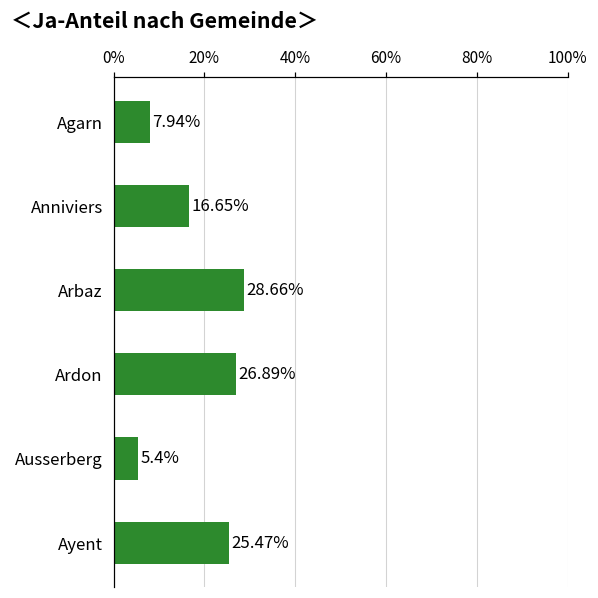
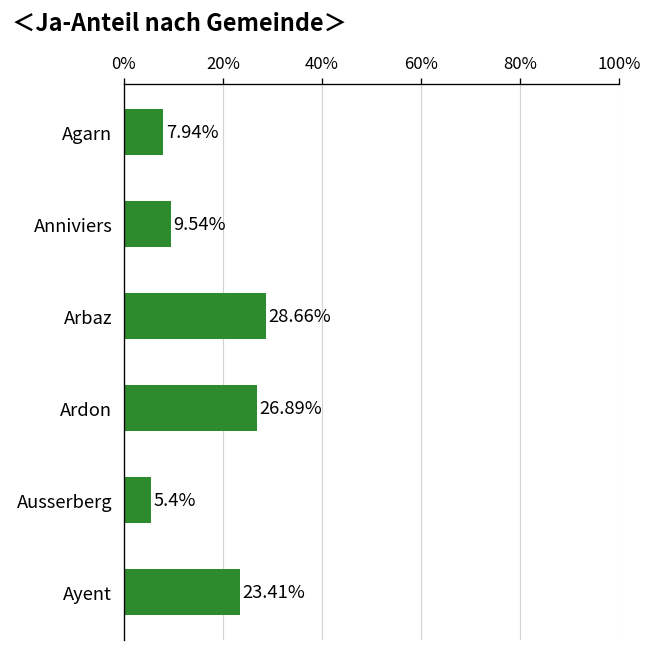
Anniviers: 16.65% -> 9.54%
Ayent: 25.47% -> 23.41%
